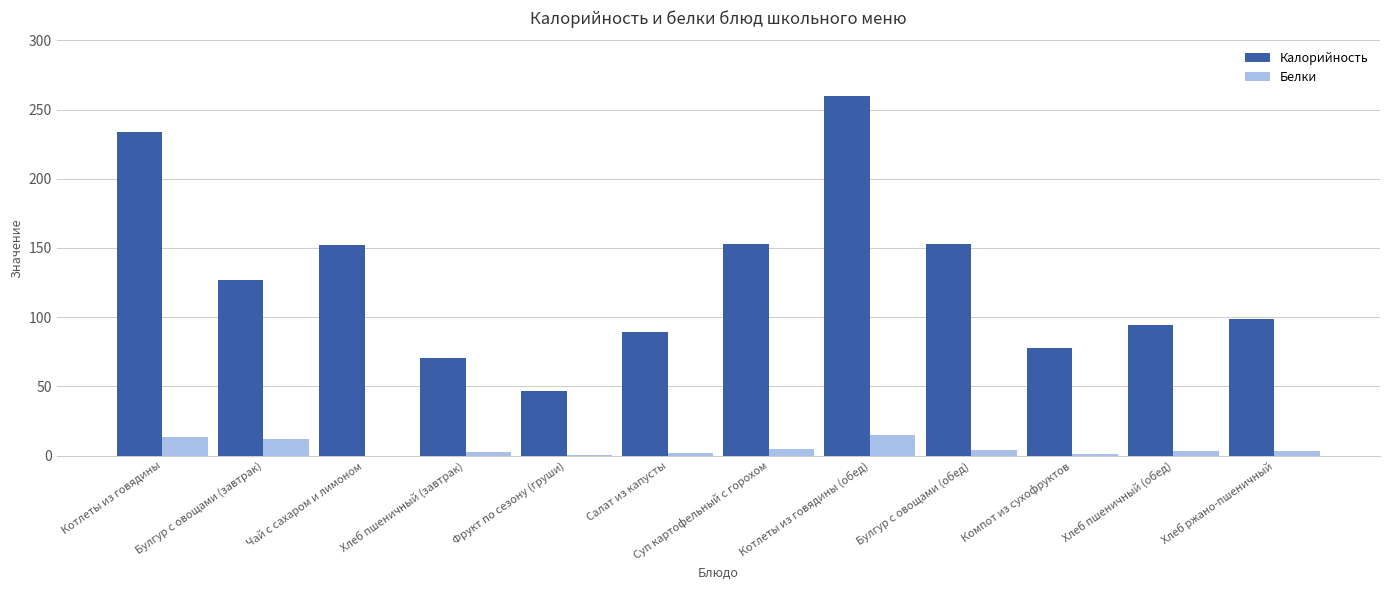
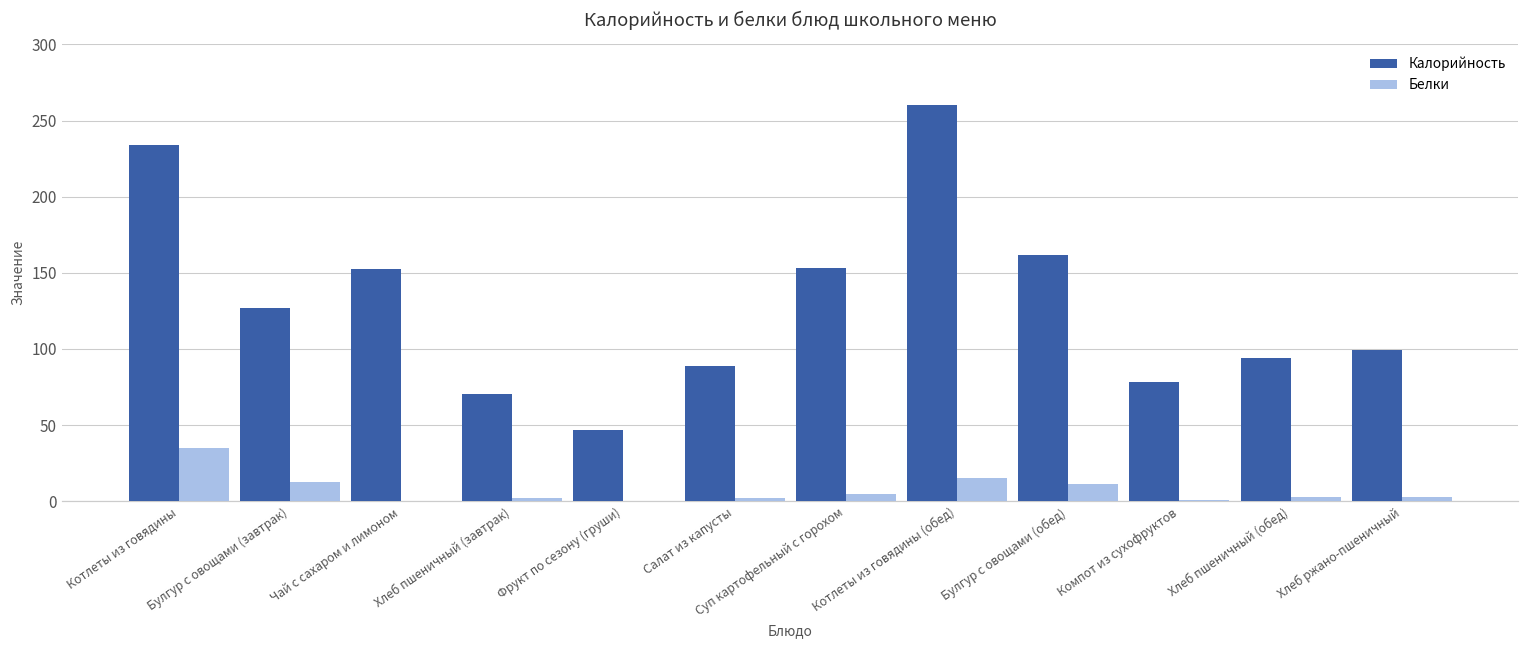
Белки, Котлеты из говядины: 13 -> 35
Калорийность, Булгур с овощами (обед): 153 -> 162
Белки, Булгур с овощами (обед): 4 -> 11
